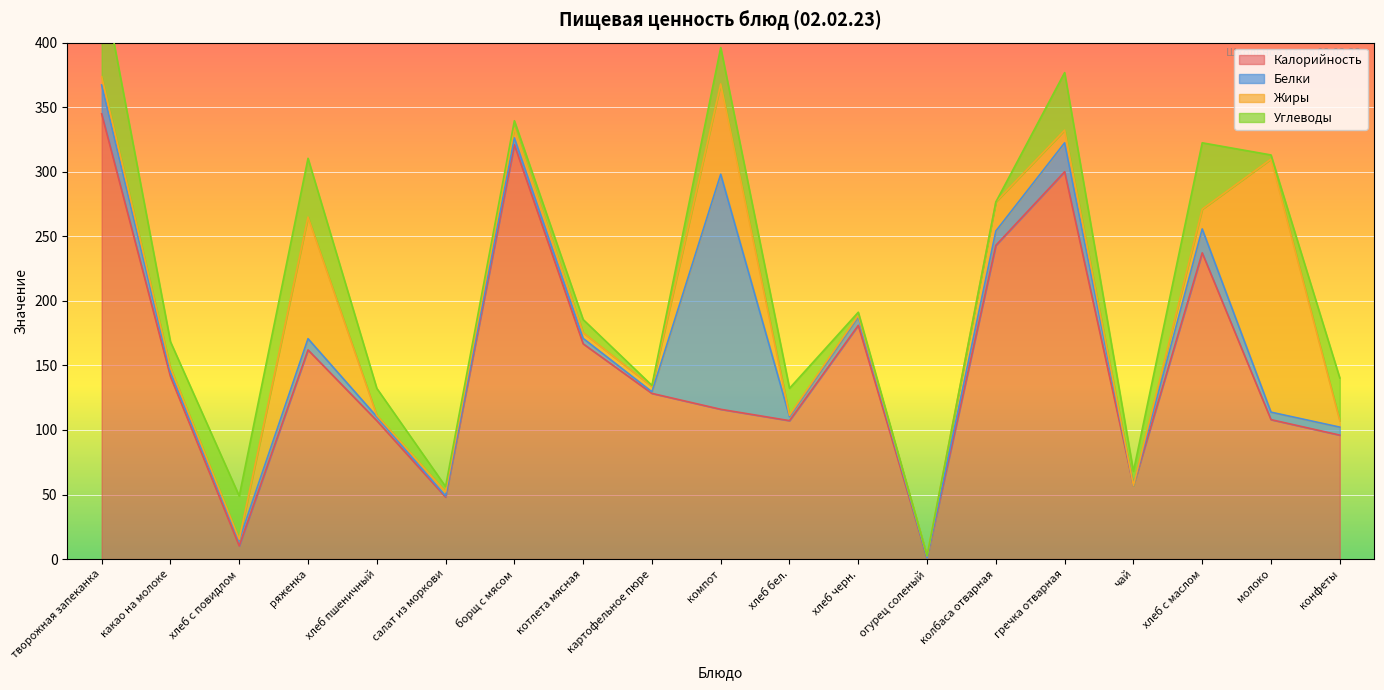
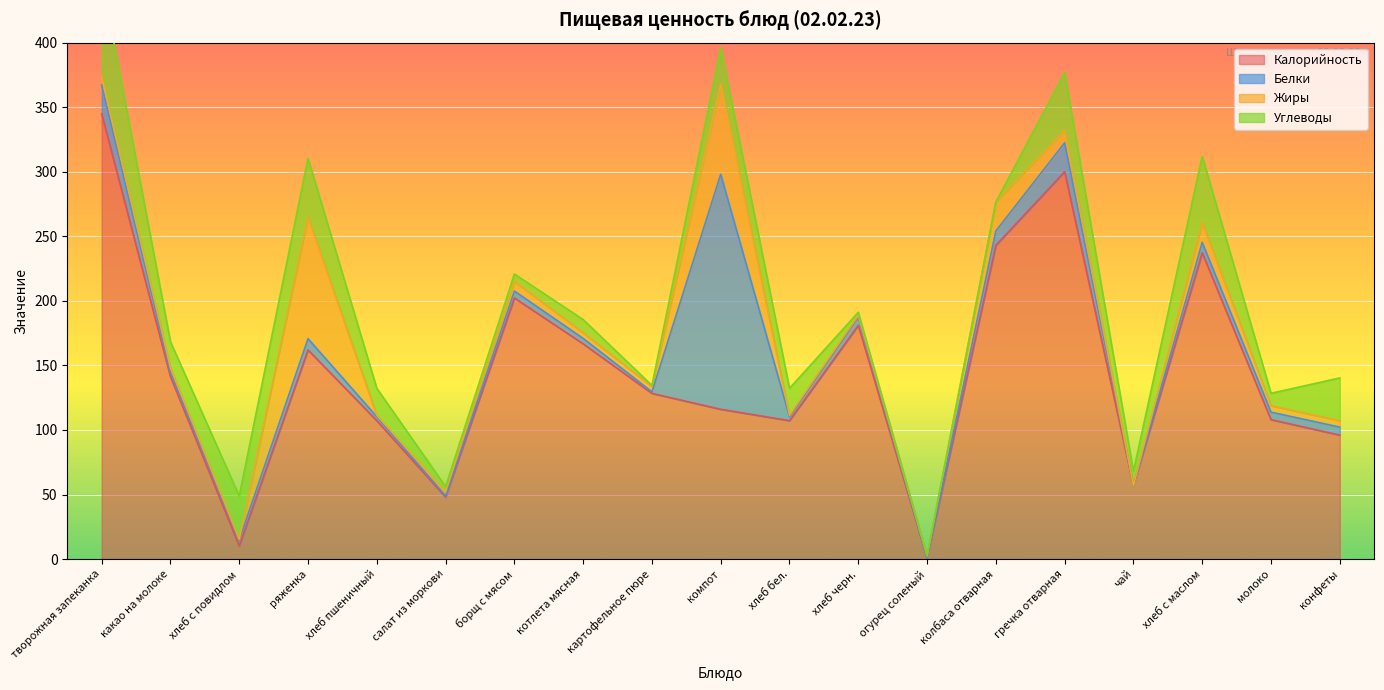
Калорийность, борщ с мясом: 321 -> 202
Белки, хлеб с маслом: 19 -> 8
Жиры, молоко: 196 -> 5
Углеводы, молоко: 3 -> 10
